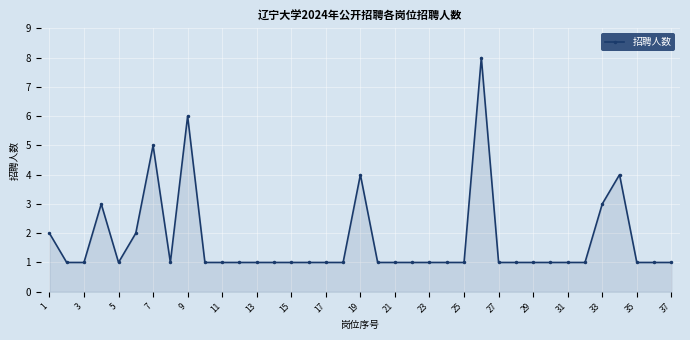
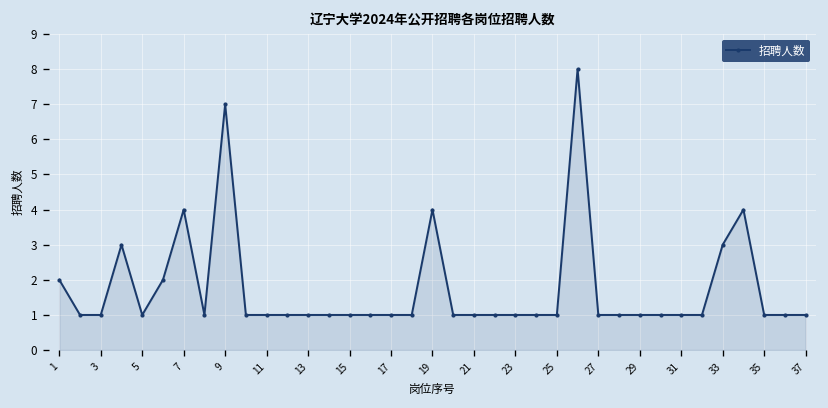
7: 5 -> 4
9: 6 -> 7
